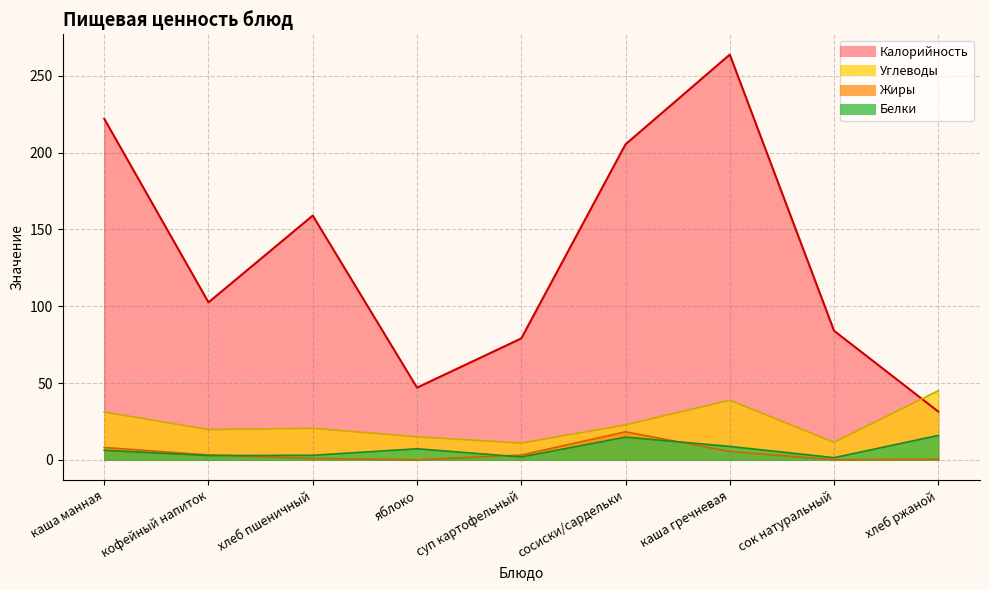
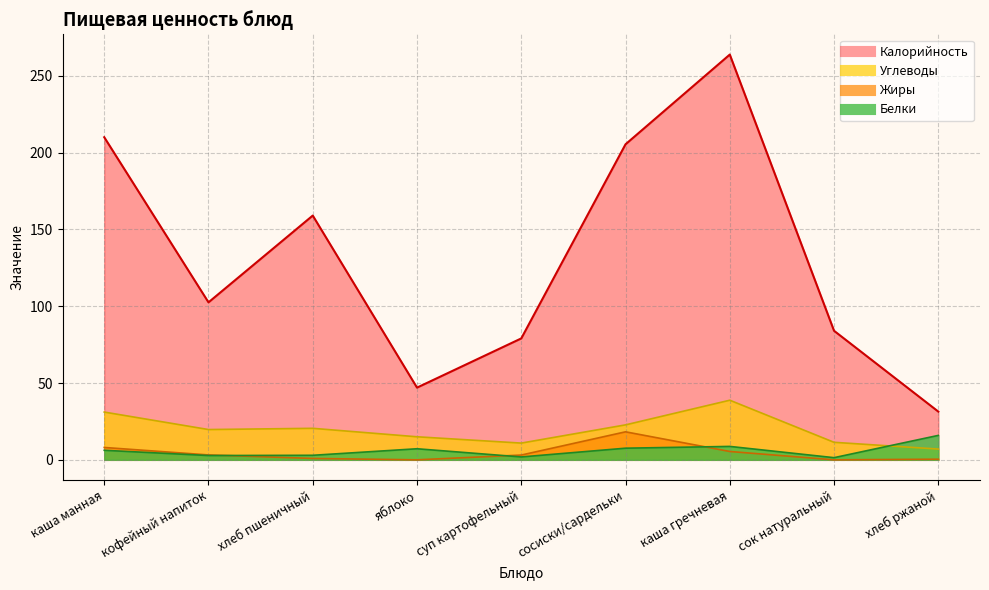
Калорийность, каша манная: 222 -> 210
Белки, сосиски/сардельки: 15 -> 8
Углеводы, хлеб ржаной: 45 -> 7
